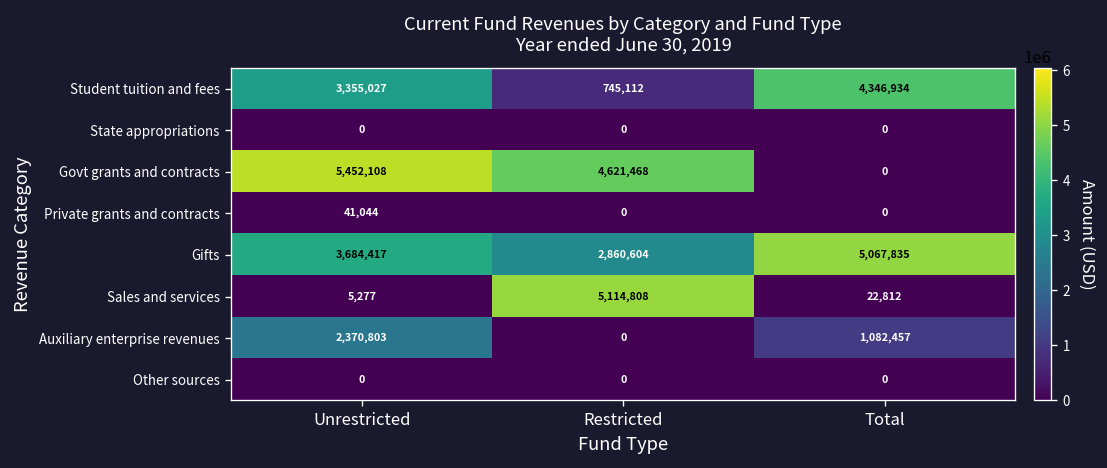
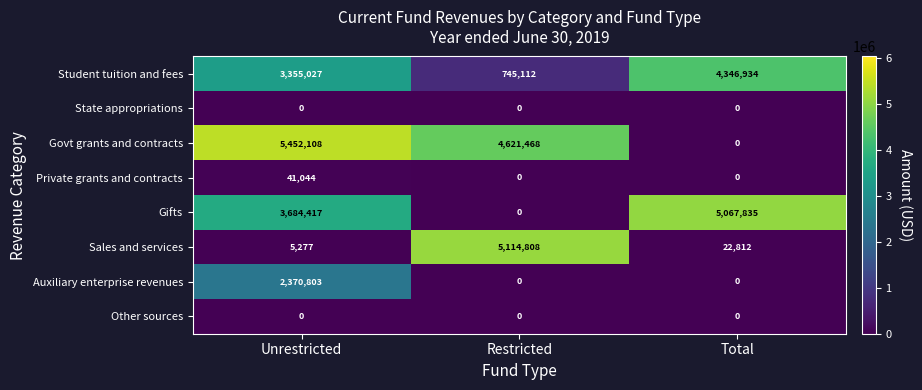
Gifts, Restricted: 2,860,604 -> 0
Auxiliary enterprise revenues, Total: 1,082,457 -> 0
